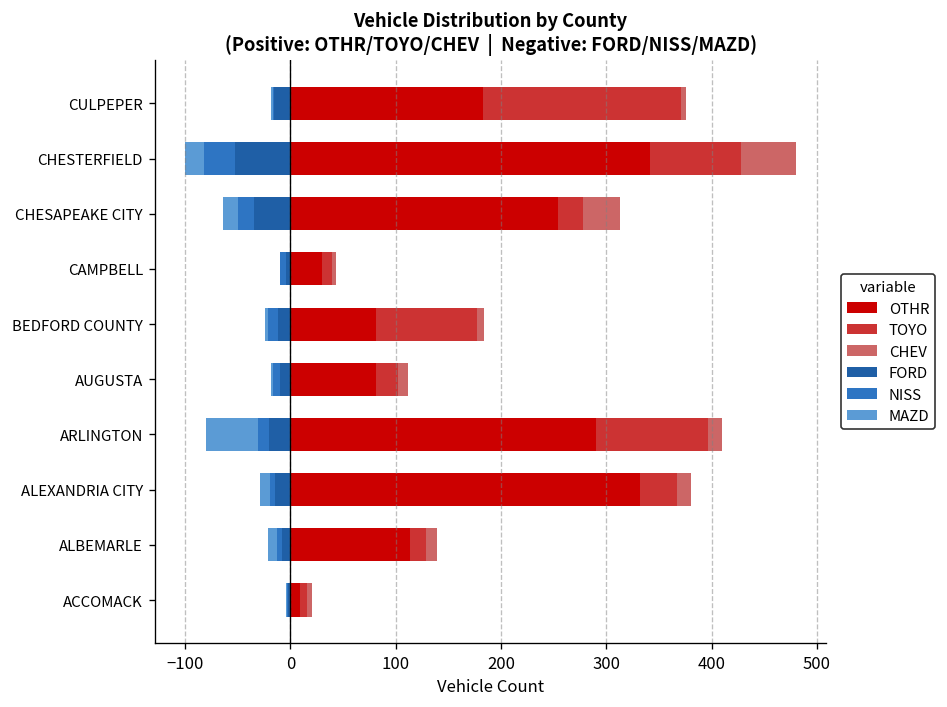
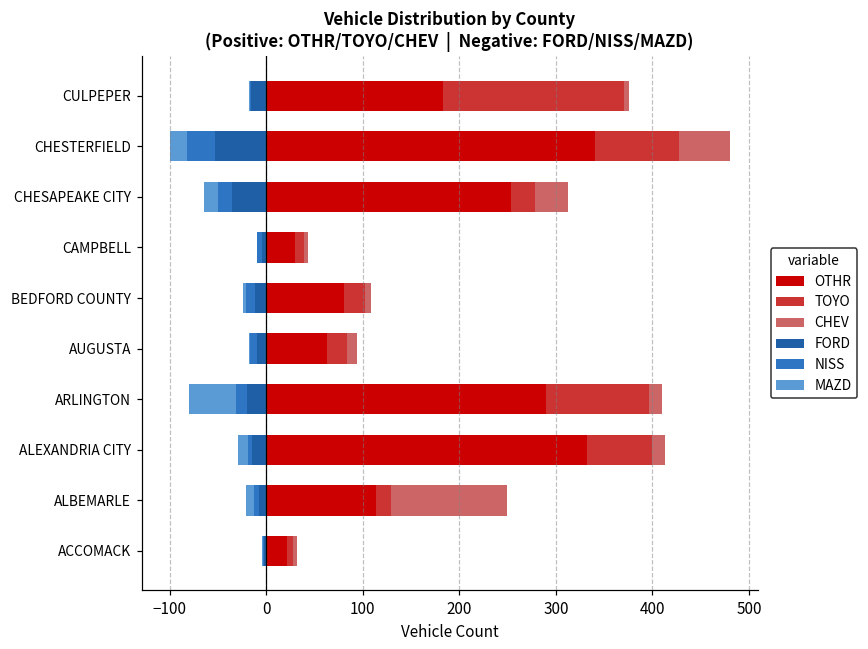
TOYO, BEDFORD COUNTY: 100 -> 20
OTHR, AUGUSTA: 80 -> 60
TOYO, ALEXANDRIA CITY: 40 -> 70
CHEV, ALBEMARLE: 10 -> 120
OTHR, ACCOMACK: 10 -> 20
